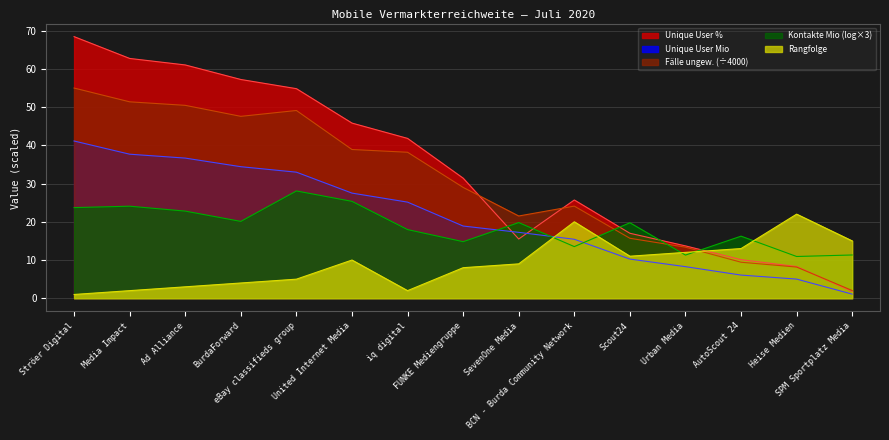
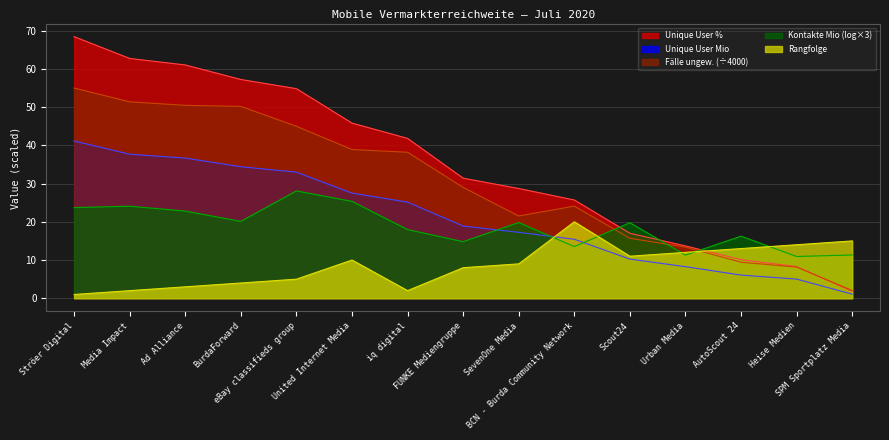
Fälle ungew. (÷4000), BurdaForward: 48 -> 50
Fälle ungew. (÷4000), eBay classifieds group: 49 -> 45
Unique User %, SevenOne Media: 16 -> 29
Rangfolge, Heise Medien: 22 -> 14
